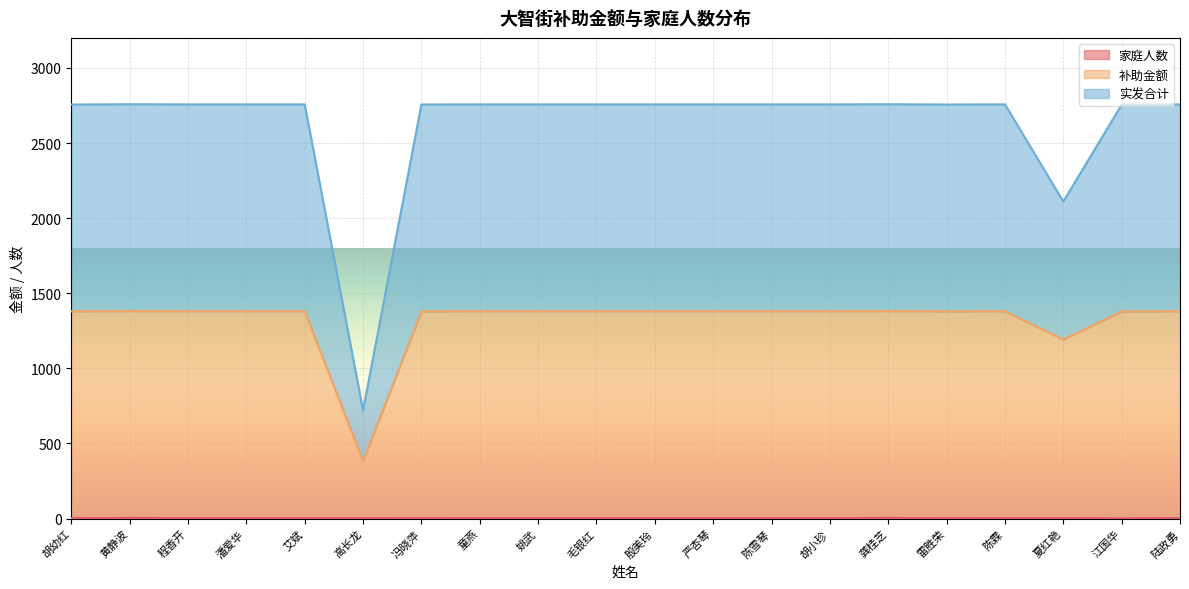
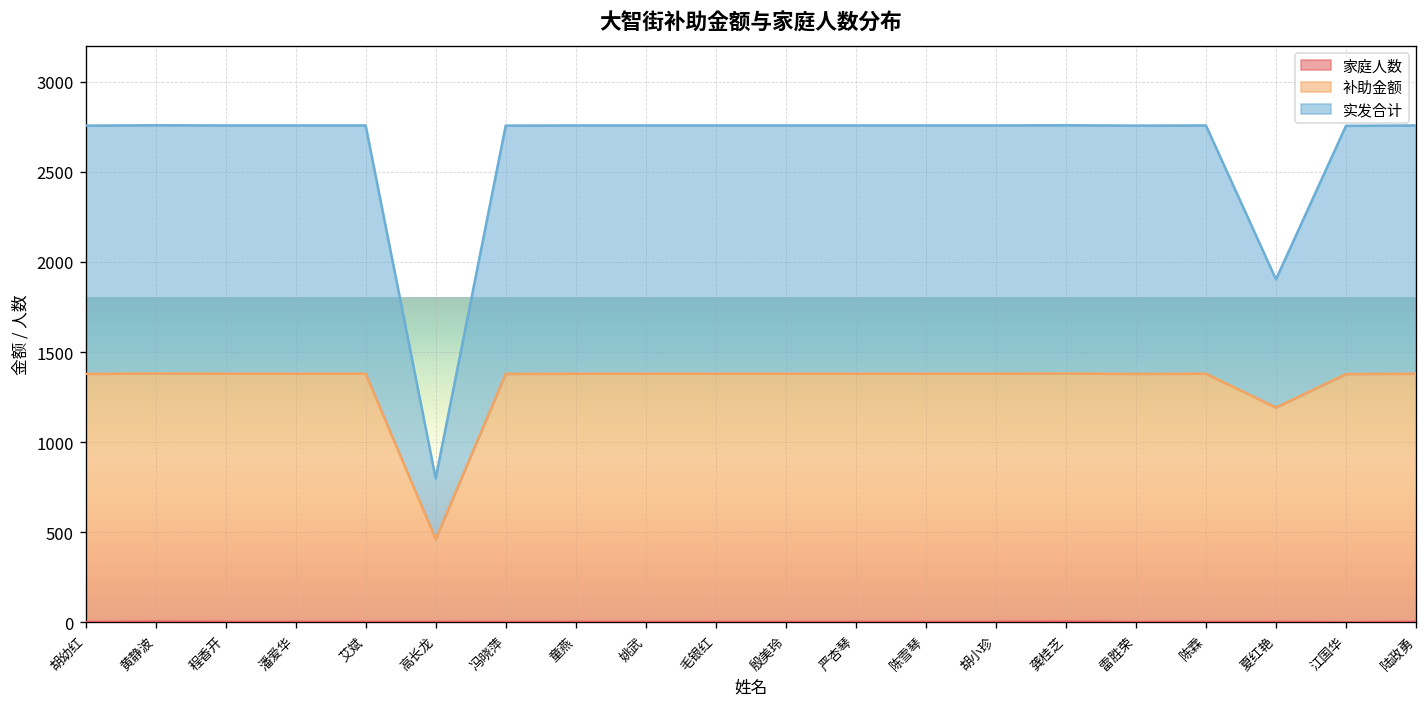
补助金额, 高长龙: 380 -> 460
实发合计, 夏红艳: 920 -> 710
